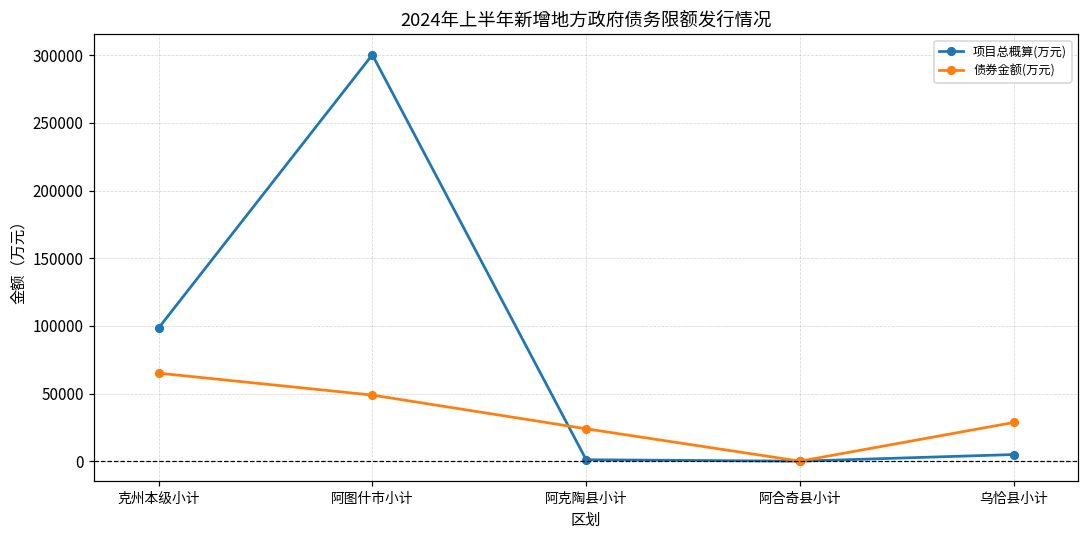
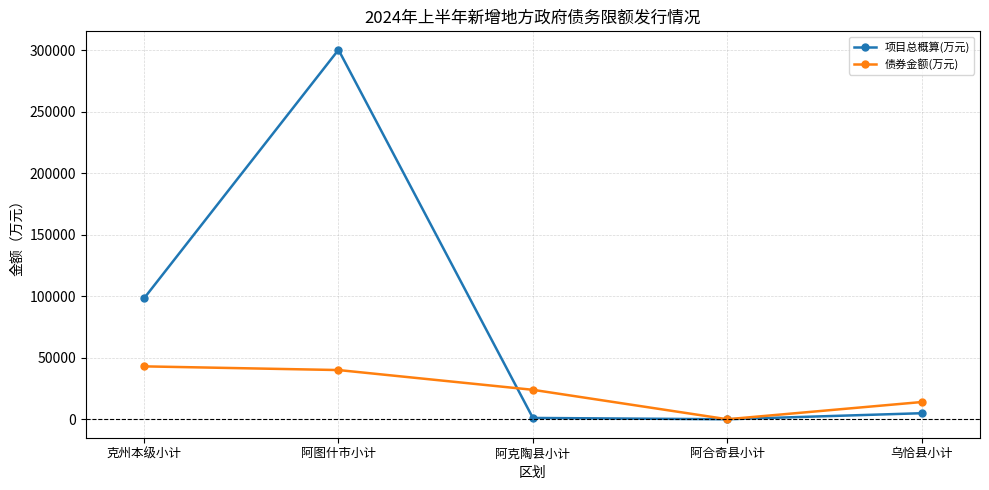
债券金额(万元), 克州本级小计: 65000 -> 43000
债券金额(万元), 阿图什市小计: 49000 -> 40000
债券金额(万元), 乌恰县小计: 29000 -> 14000
